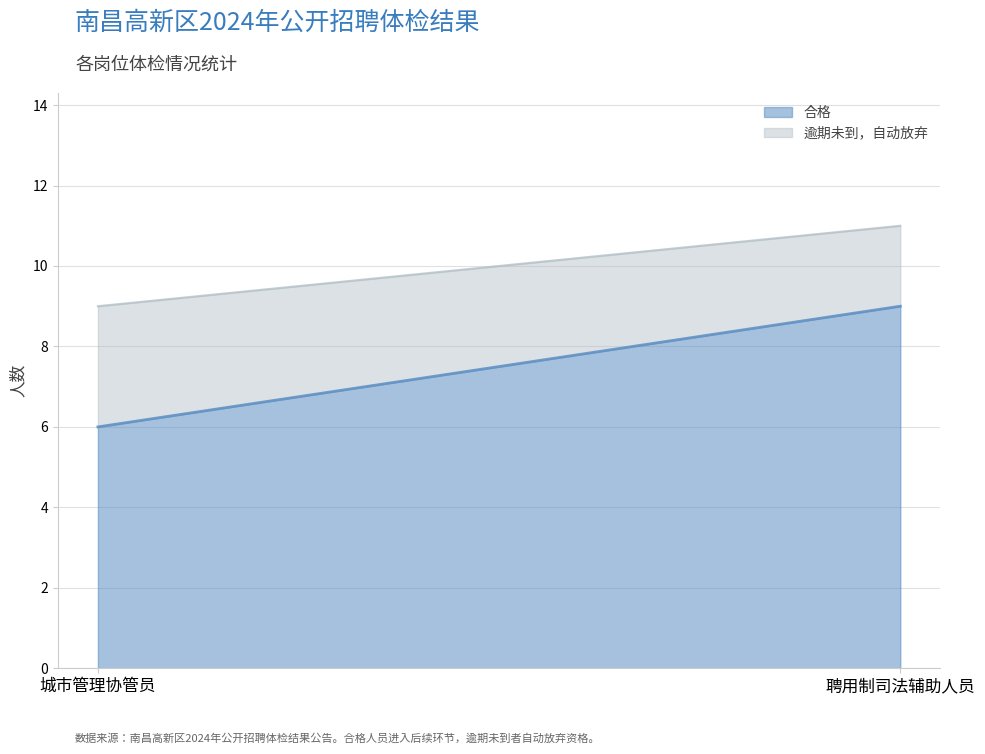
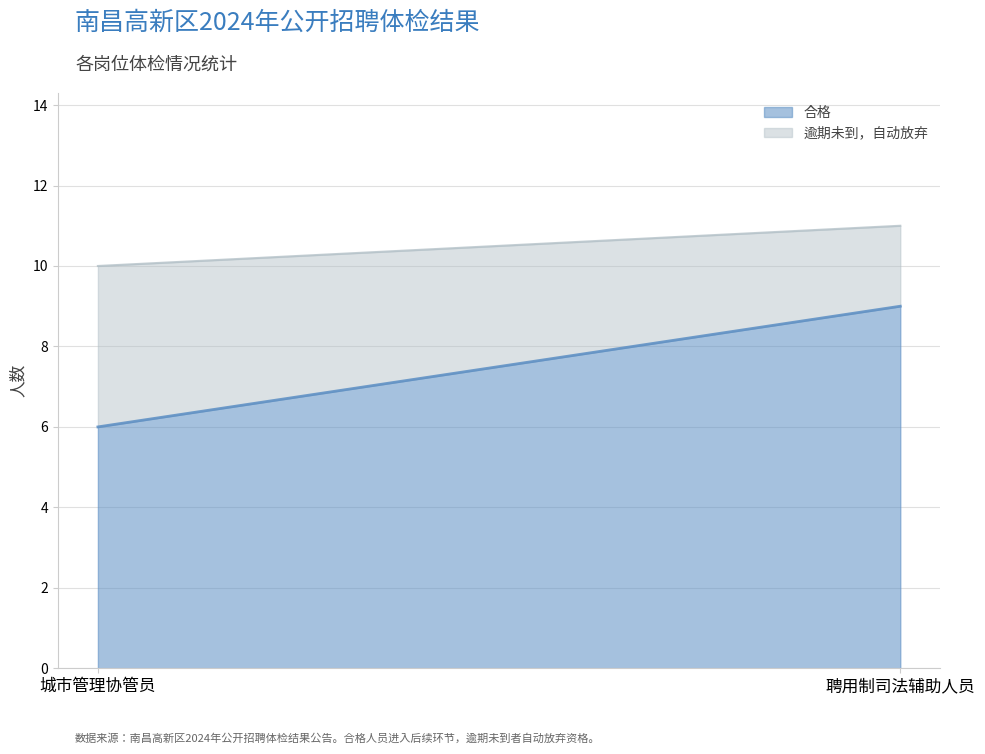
逾期未到，自动放弃, 城市管理协管员: 3 -> 4
